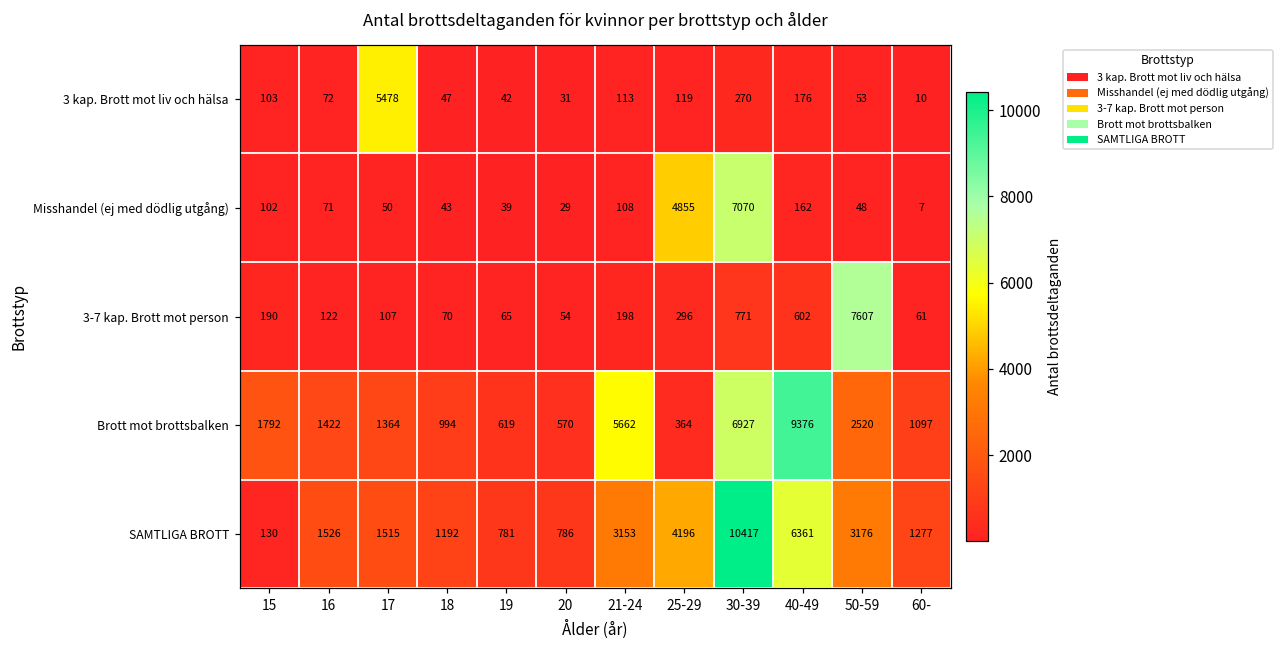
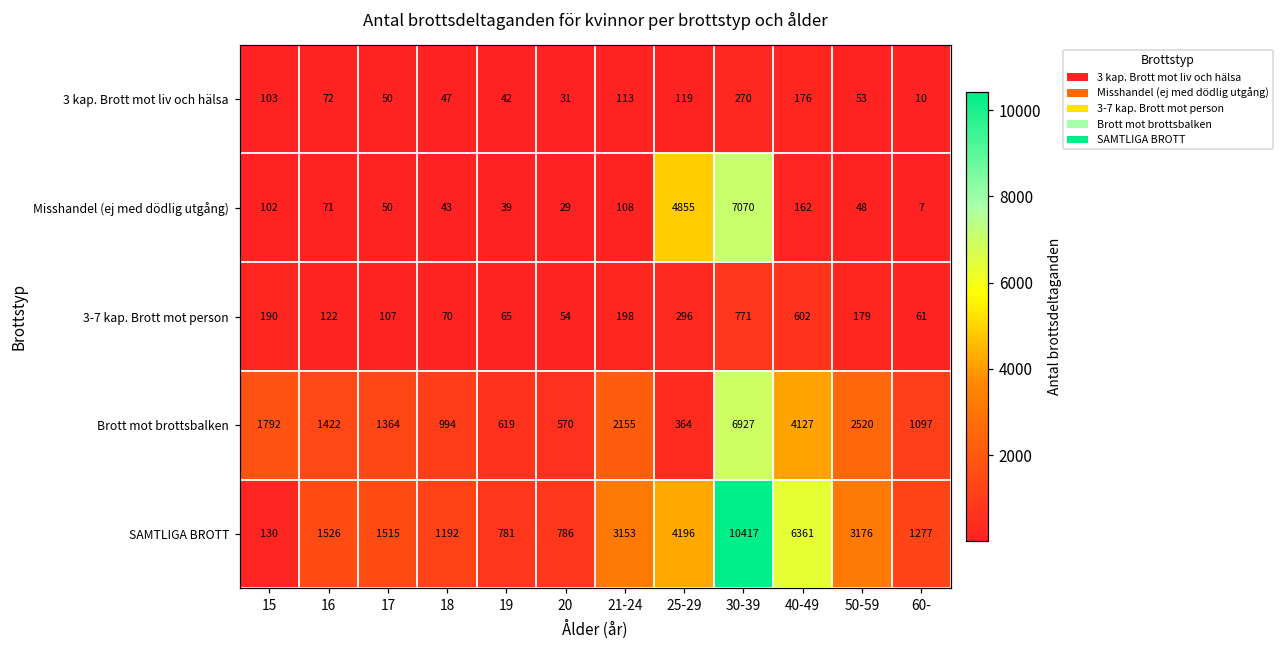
3 kap. Brott mot liv och hälsa, 17: 5478 -> 50
3-7 kap. Brott mot person, 50-59: 7607 -> 179
Brott mot brottsbalken, 21-24: 5662 -> 2155
Brott mot brottsbalken, 40-49: 9376 -> 4127
